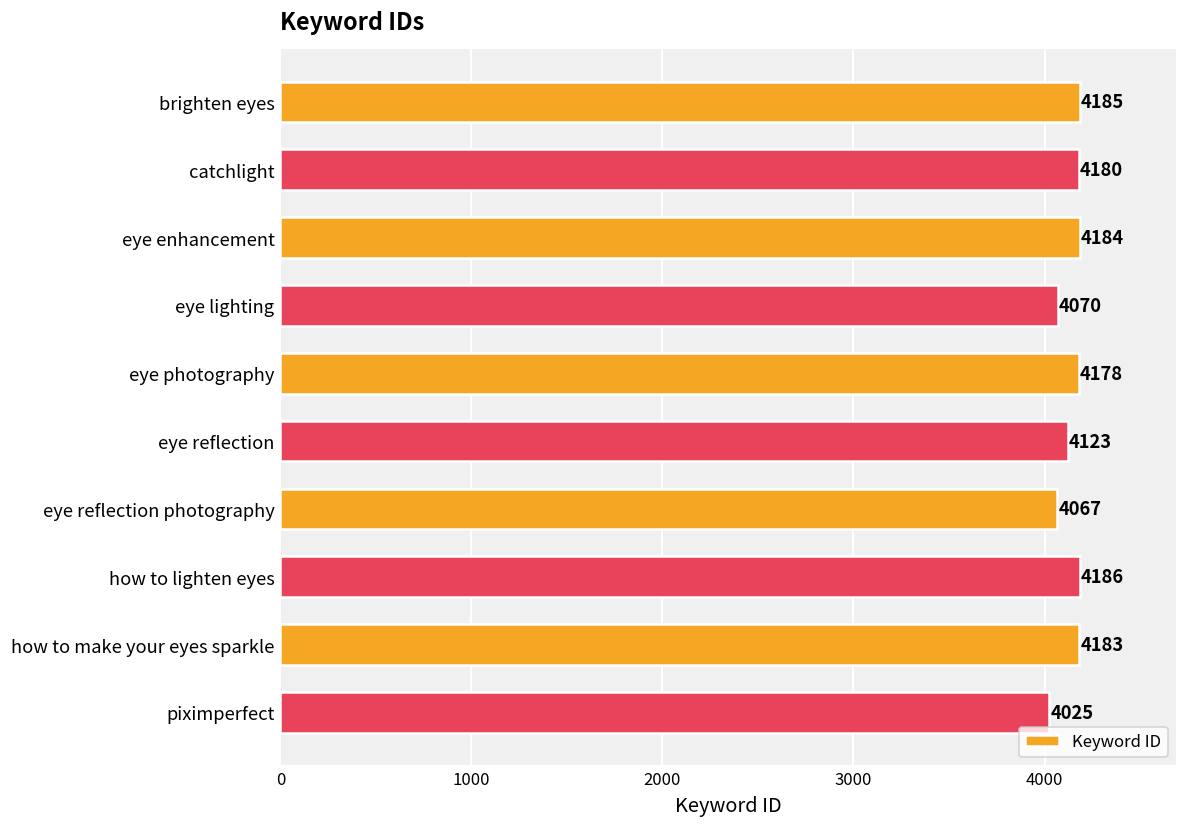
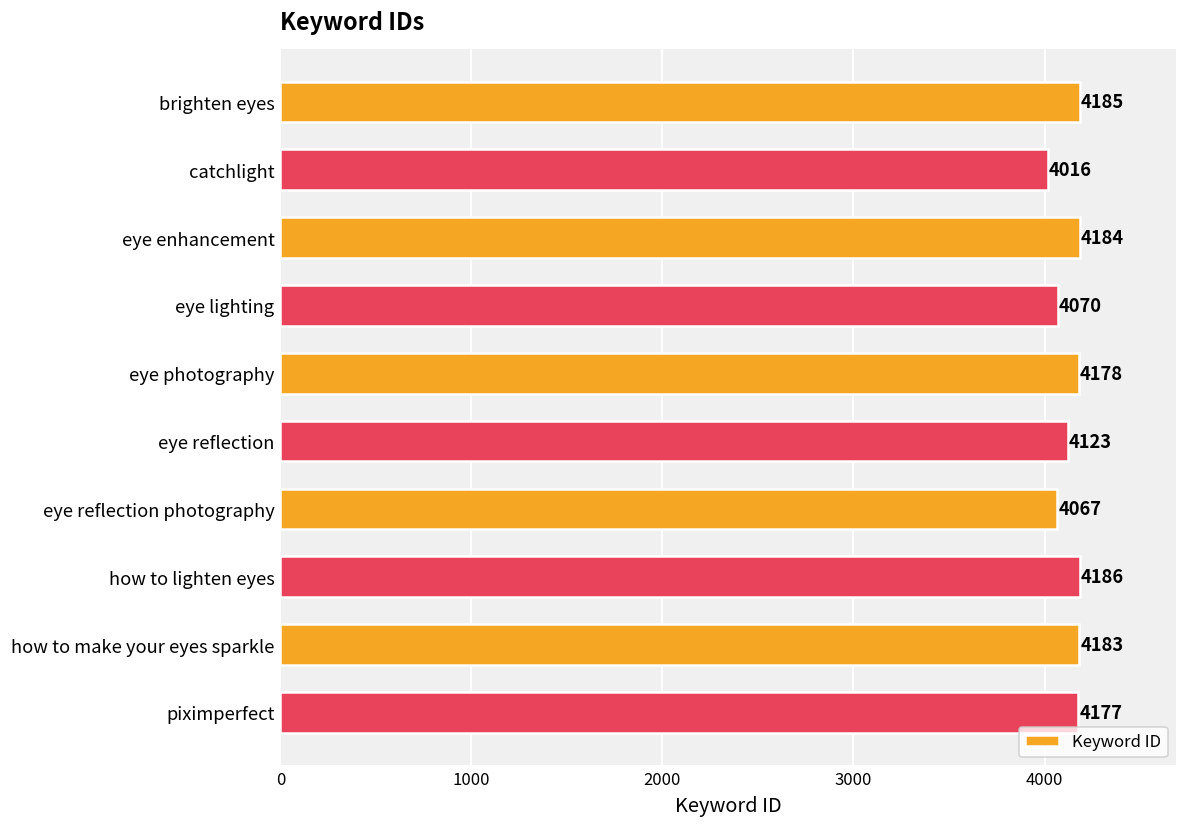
catchlight: 4180 -> 4016
piximperfect: 4025 -> 4177
